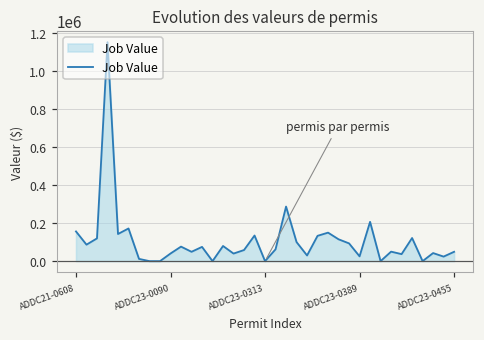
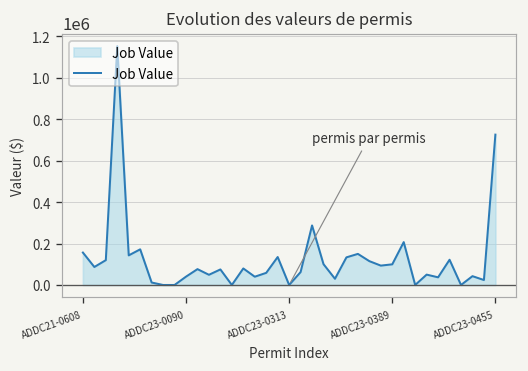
ADDC23-0389: 30000 -> 100000
ADDC23-0455: 50000 -> 730000
